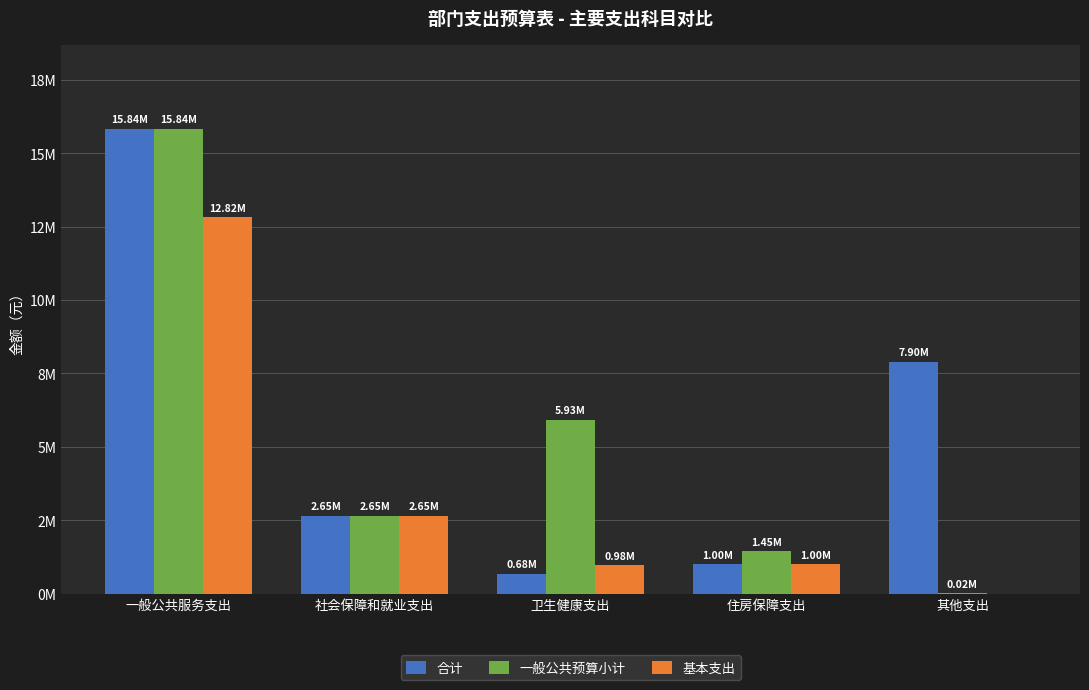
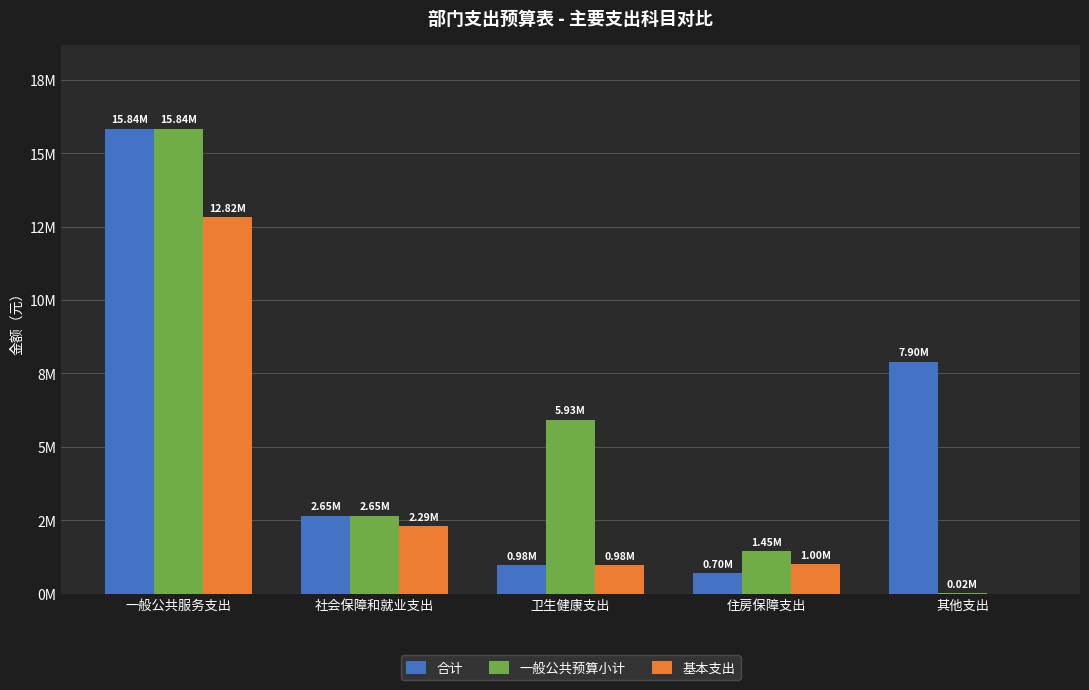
基本支出, 社会保障和就业支出: 2.65M -> 2.29M
合计, 卫生健康支出: 0.68M -> 0.98M
合计, 住房保障支出: 1.00M -> 0.70M
